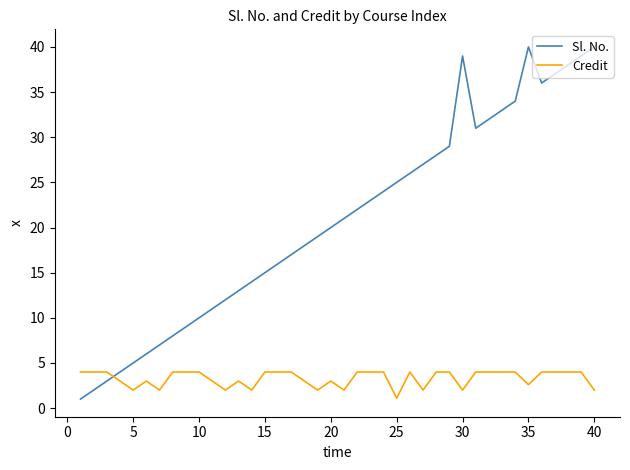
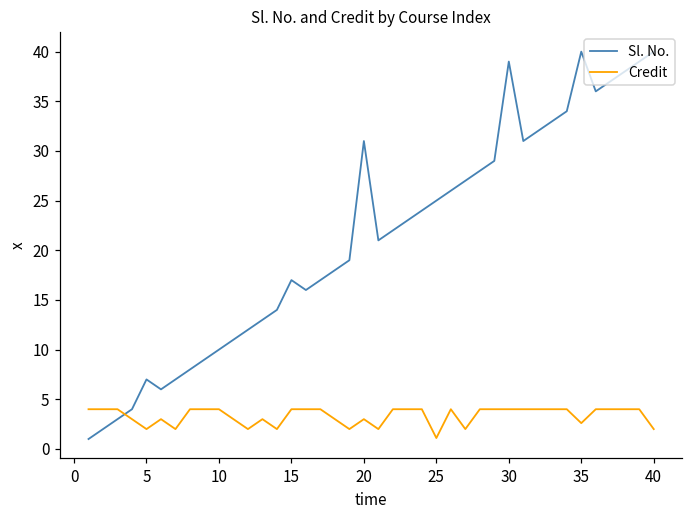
Sl. No., 5: 5 -> 7
Sl. No., 15: 15 -> 17
Sl. No., 20: 20 -> 31
Credit, 30: 2 -> 4
